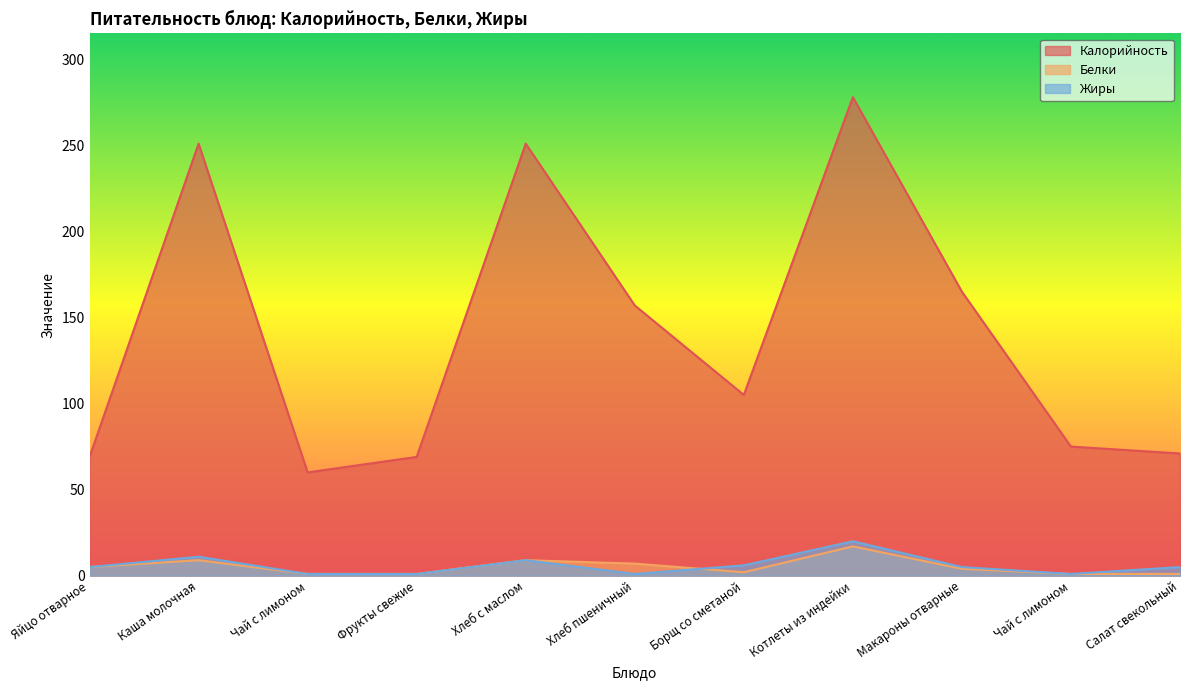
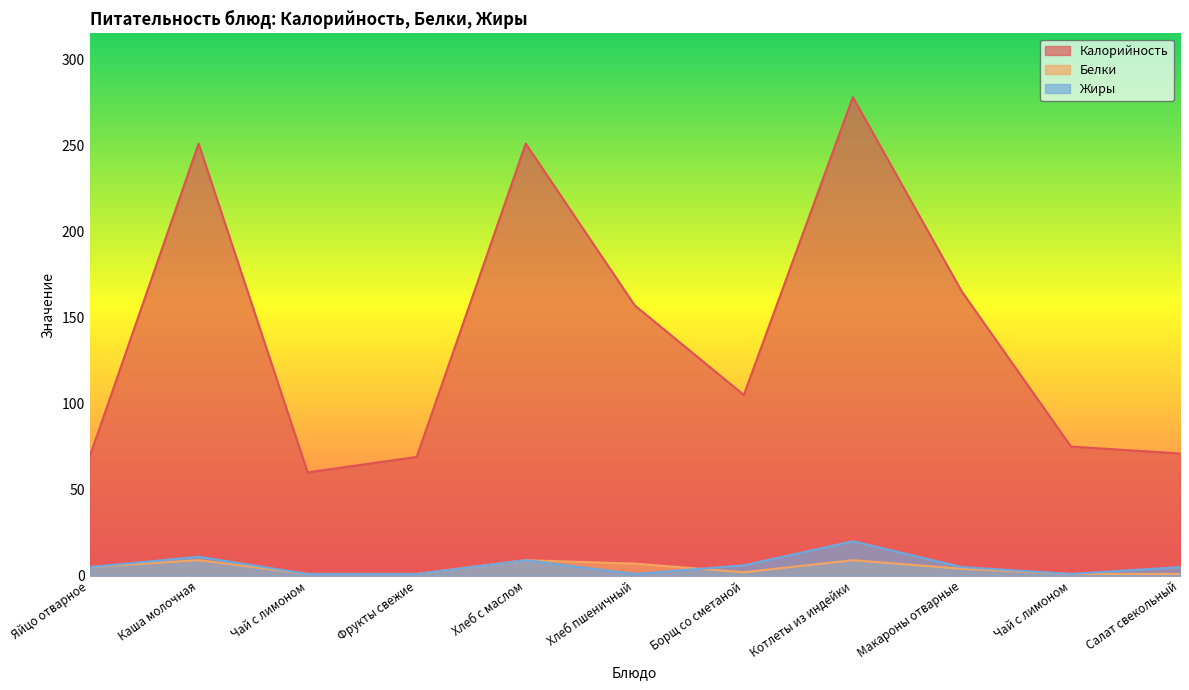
Белки, Котлеты из индейки: 17 -> 9
